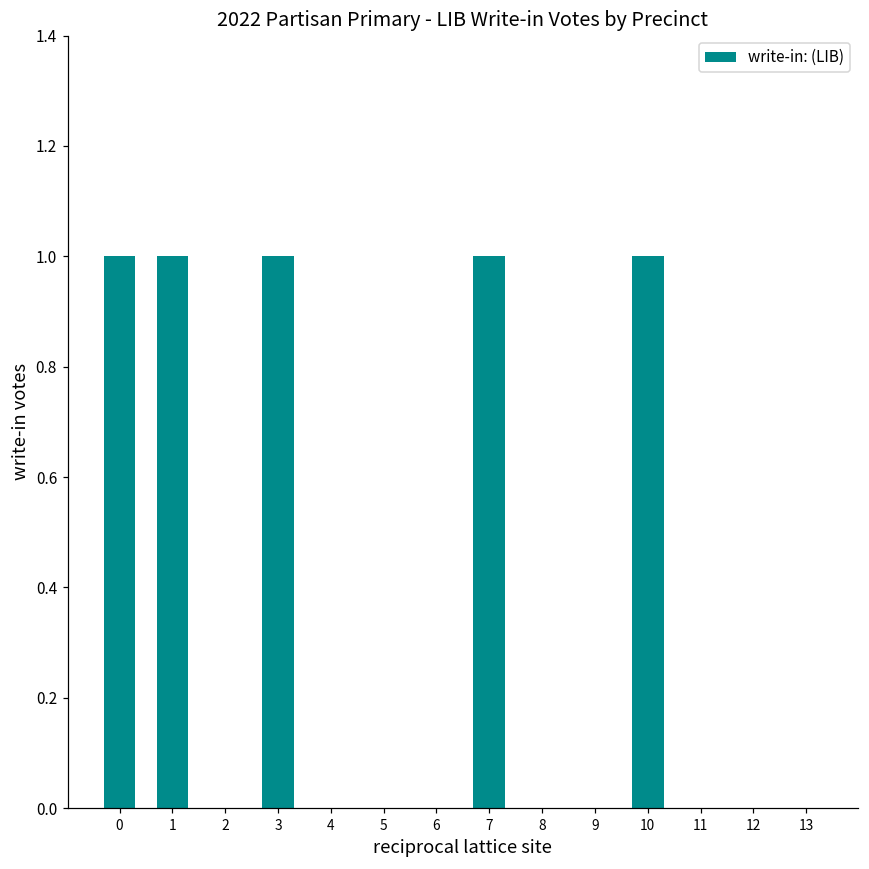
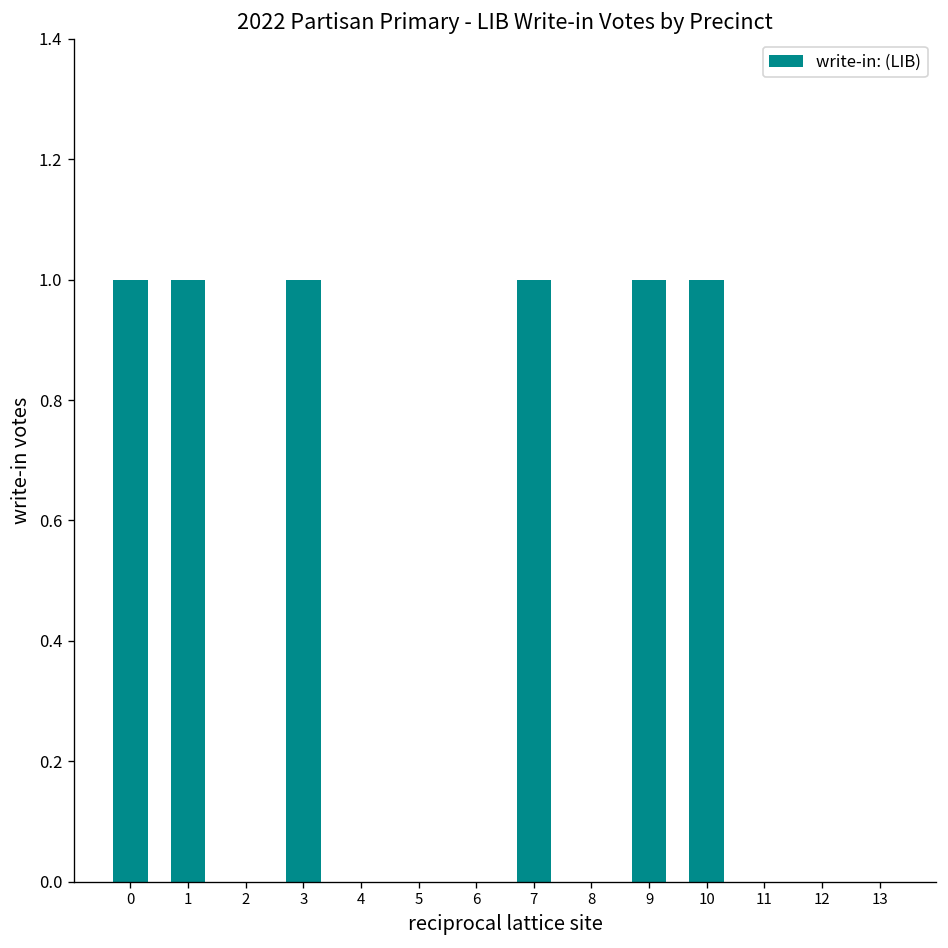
9: 0 -> 1
